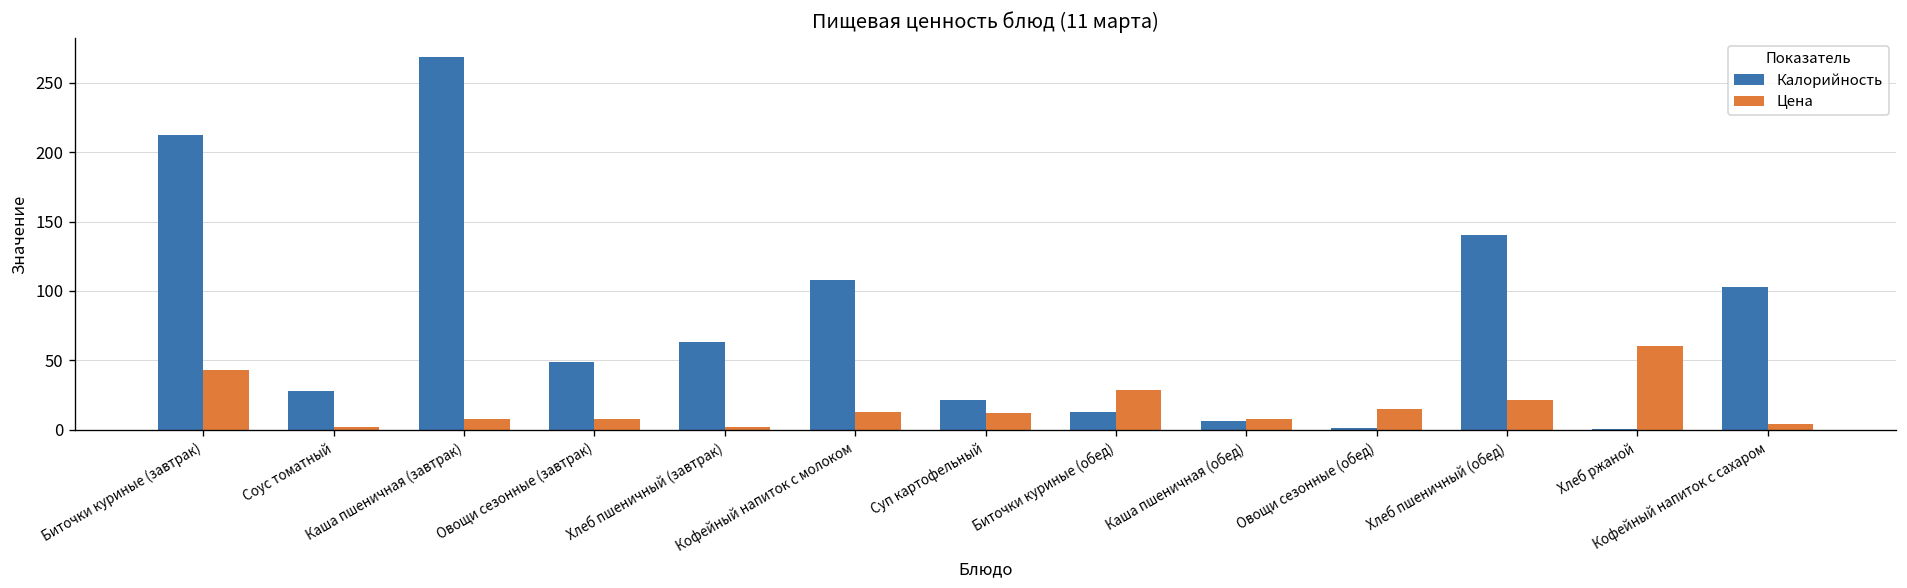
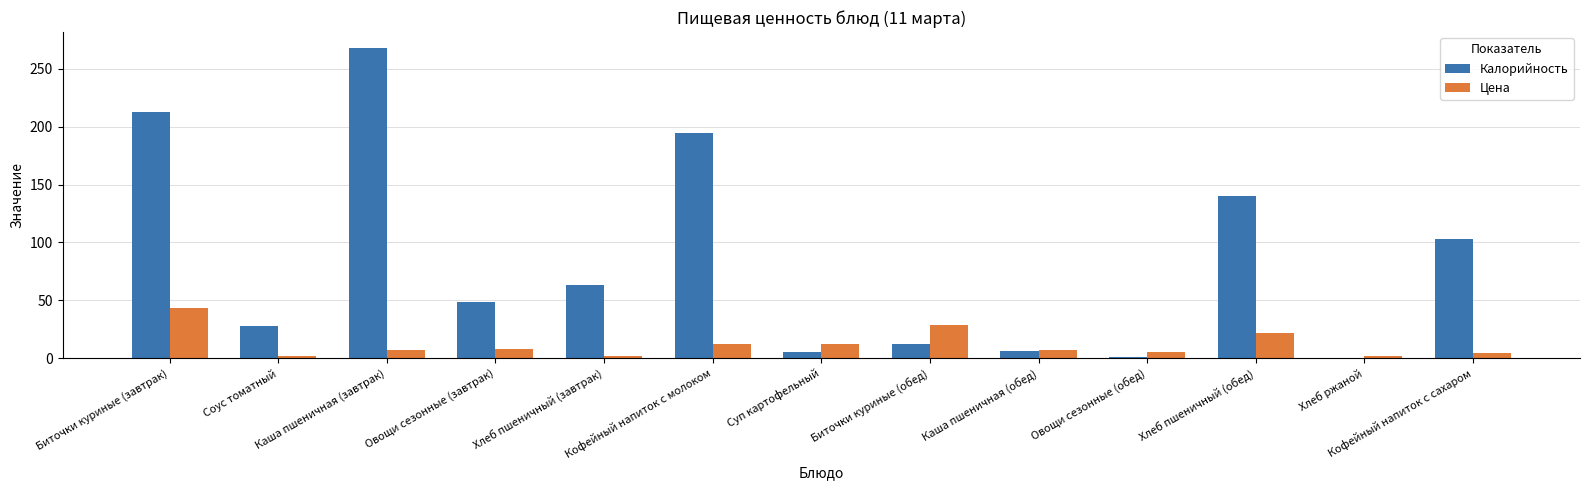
Калорийность, Кофейный напиток с молоком: 108 -> 194
Калорийность, Суп картофельный: 22 -> 5
Цена, Овощи сезонные (обед): 15 -> 5
Цена, Хлеб ржаной: 60 -> 1
